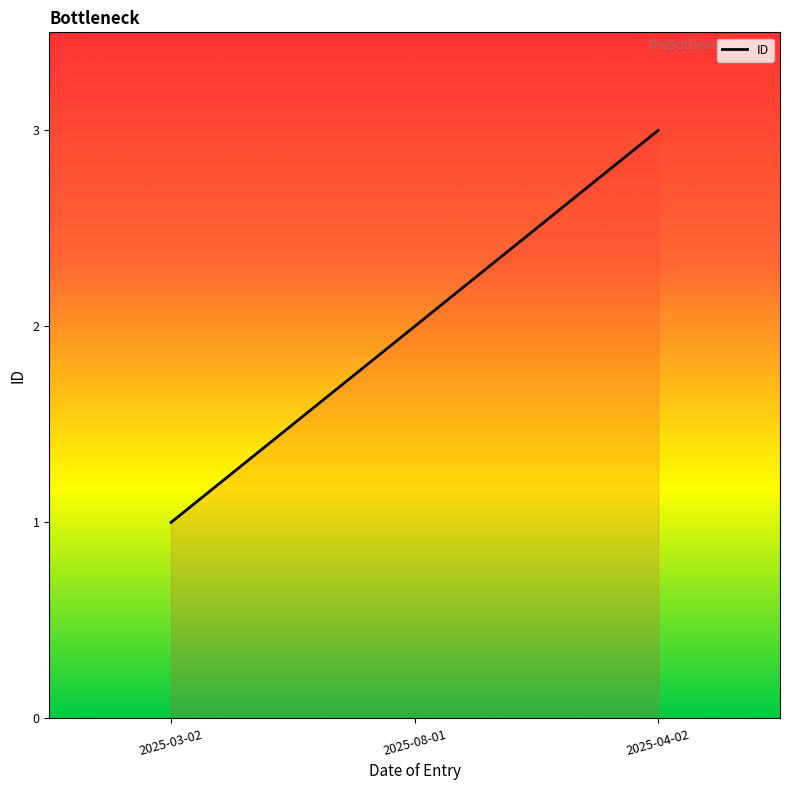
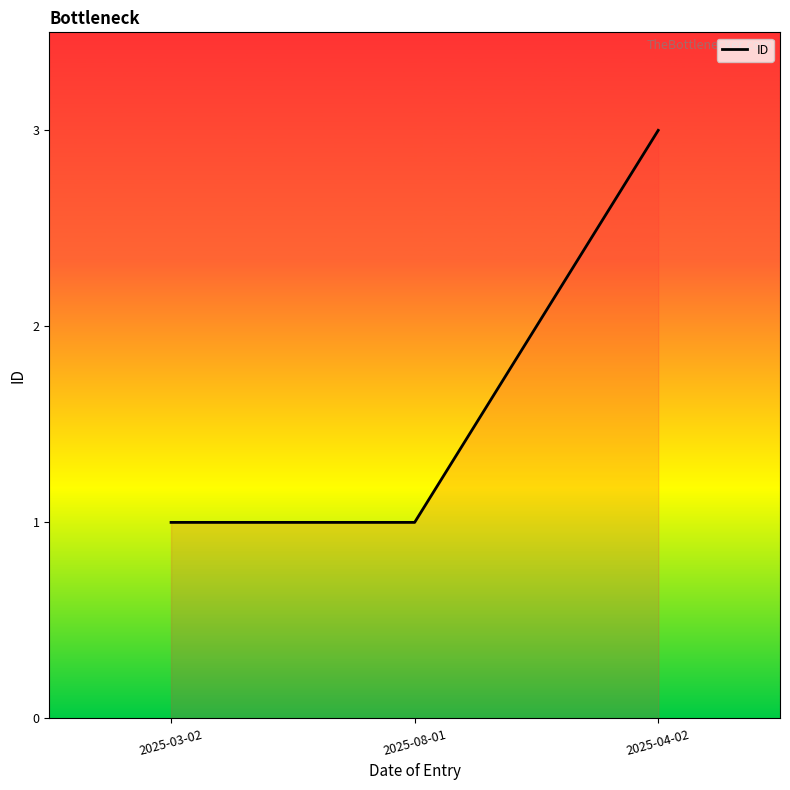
2025-08-01: 2 -> 1
